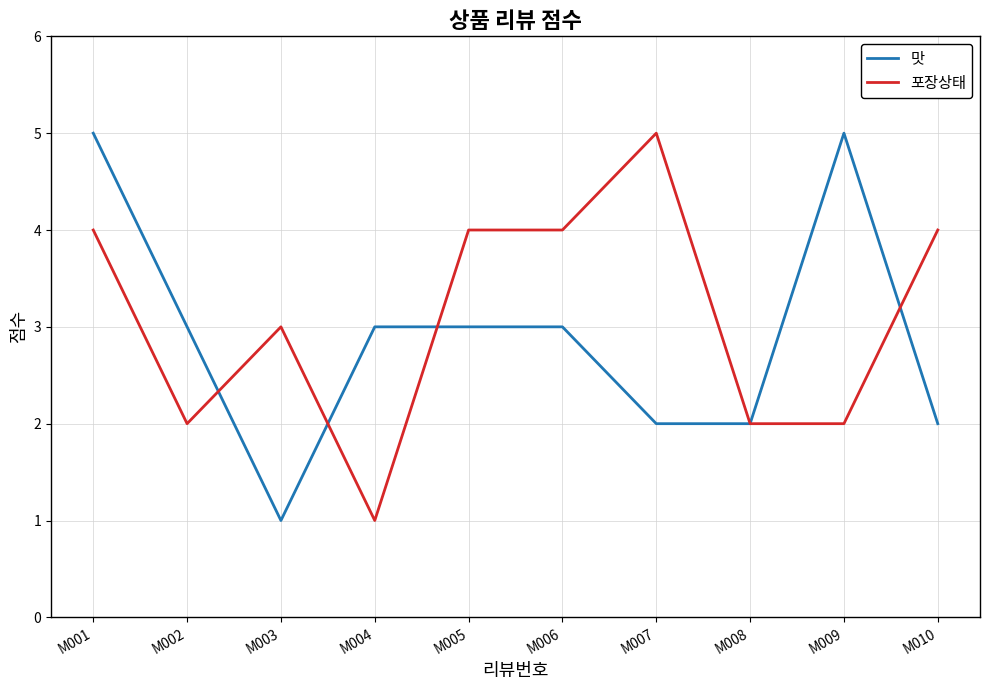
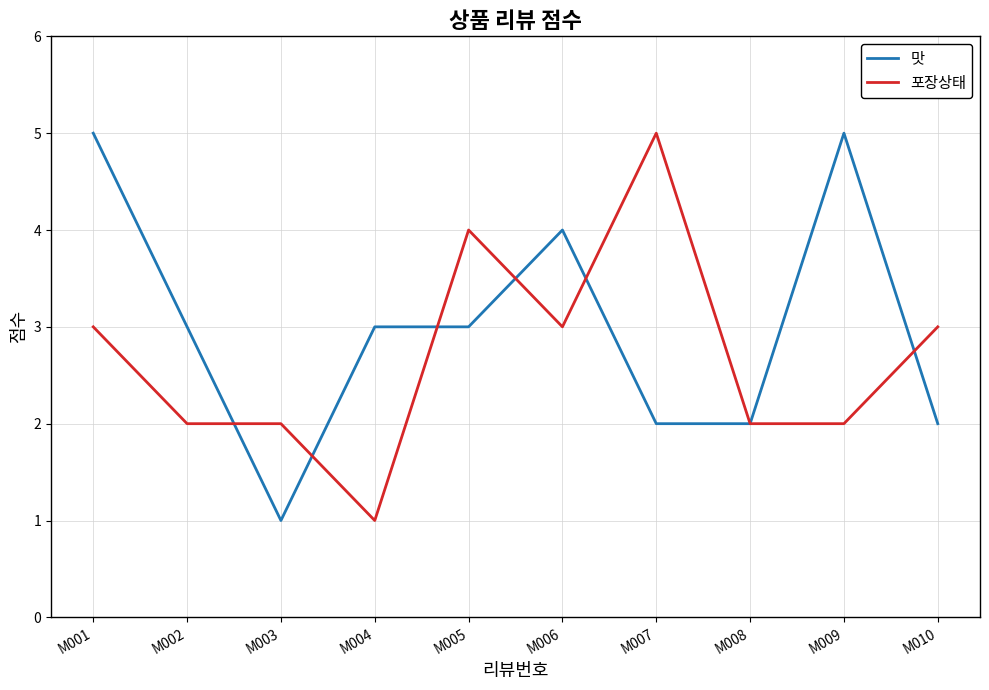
포장상태, M001: 4 -> 3
포장상태, M003: 3 -> 2
맛, M006: 3 -> 4
포장상태, M006: 4 -> 3
포장상태, M010: 4 -> 3
